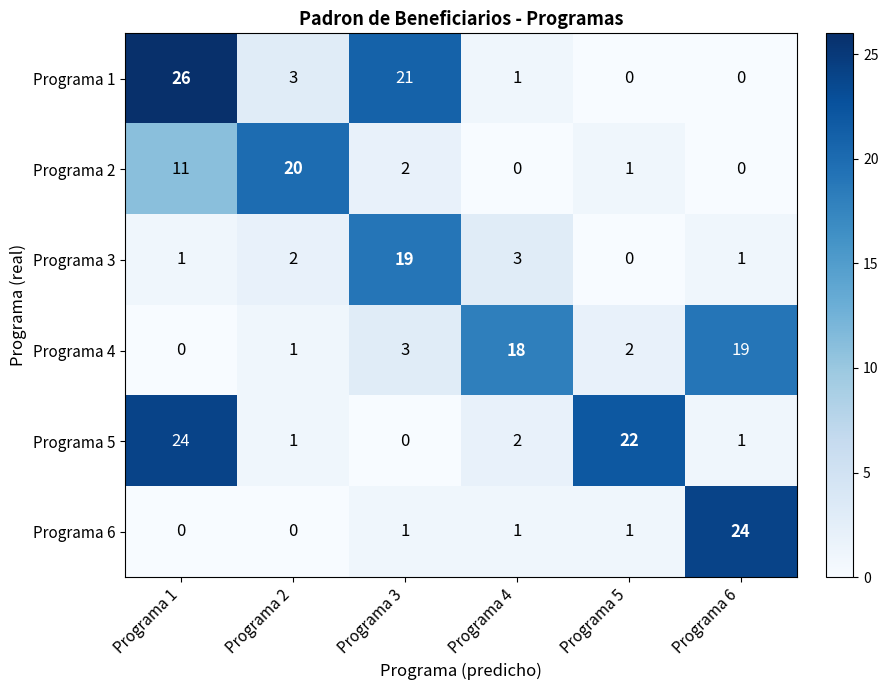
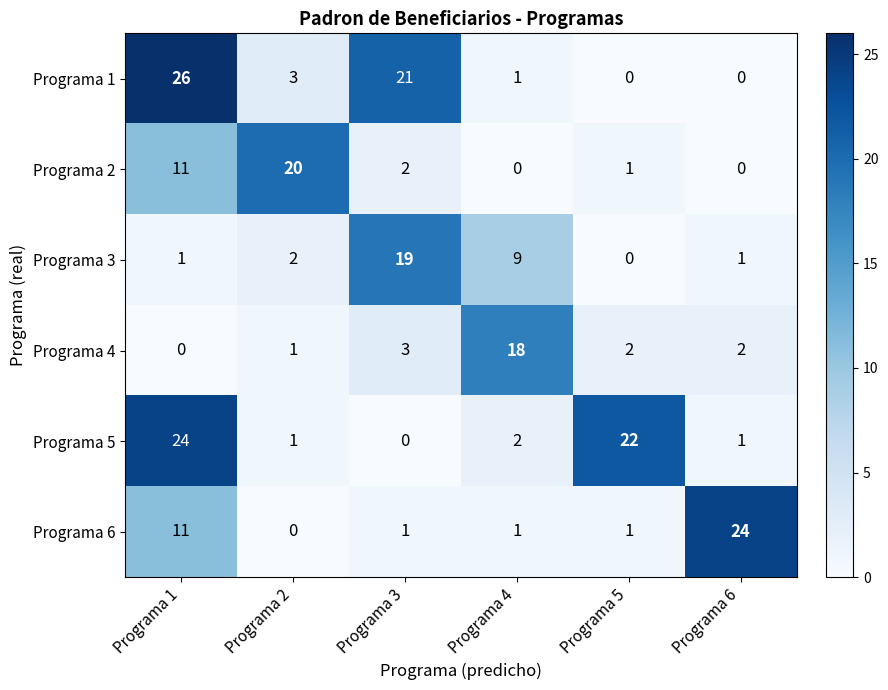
Programa 3, Programa 4: 3 -> 9
Programa 4, Programa 6: 19 -> 2
Programa 6, Programa 1: 0 -> 11
